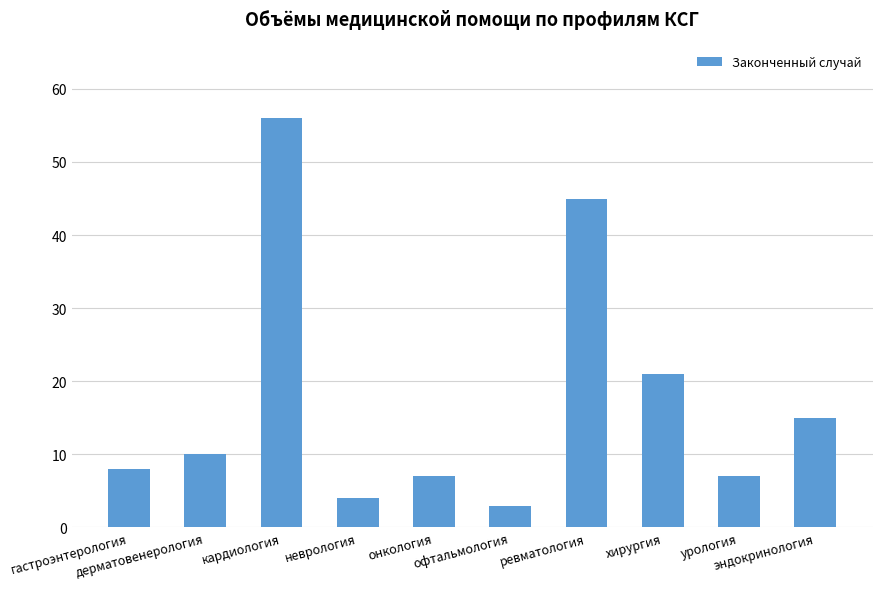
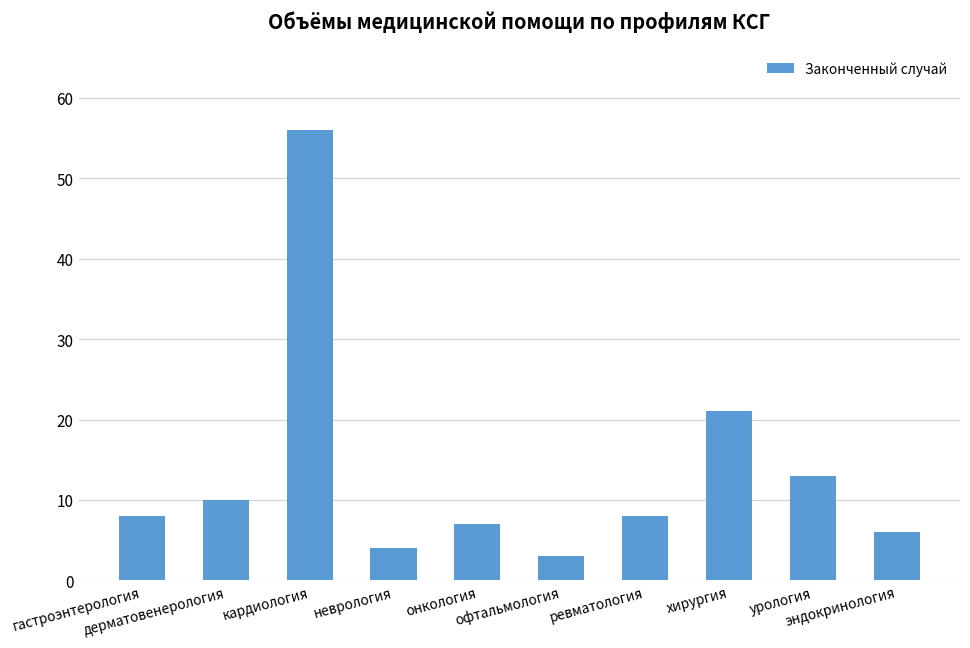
ревматология: 45 -> 8
урология: 7 -> 13
эндокринология: 15 -> 6
